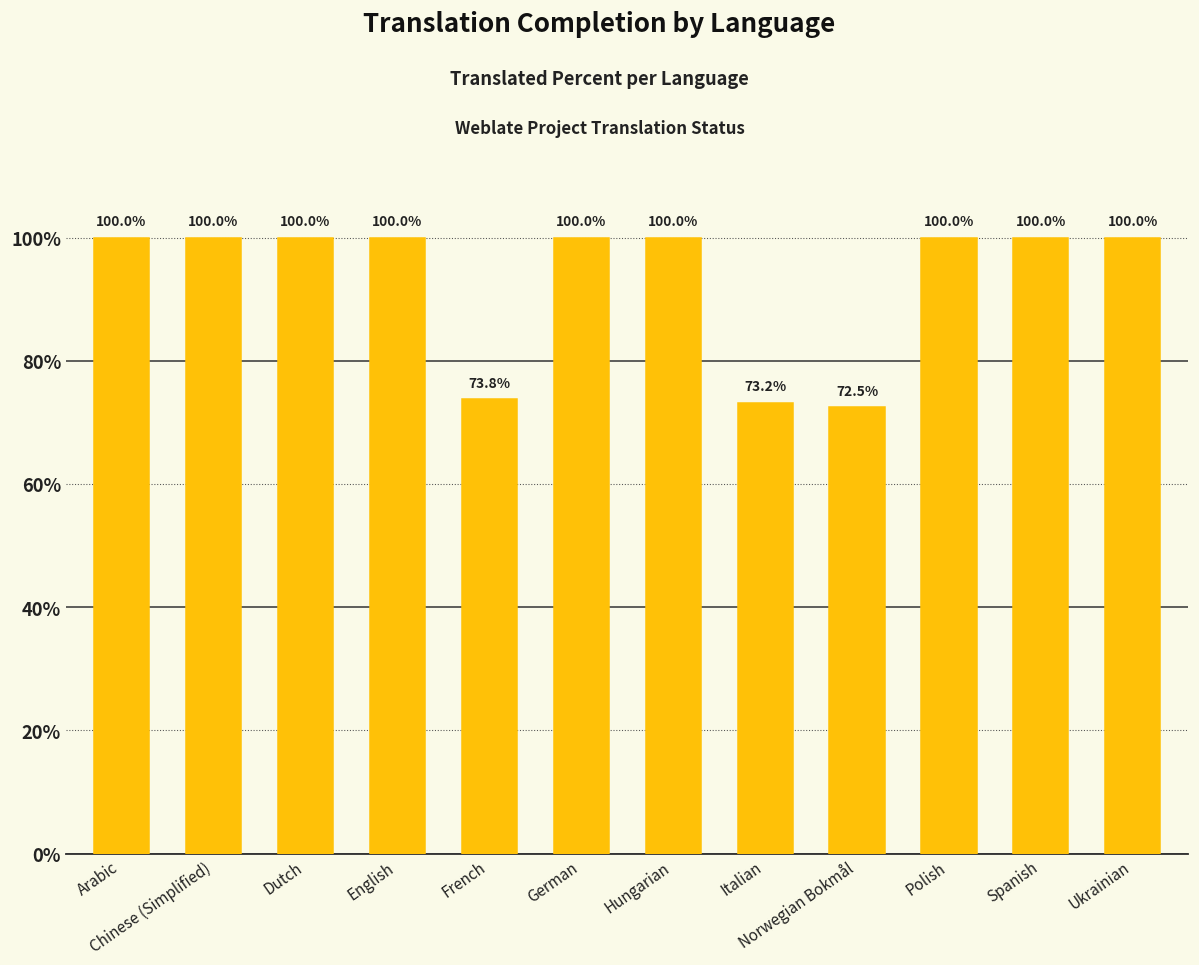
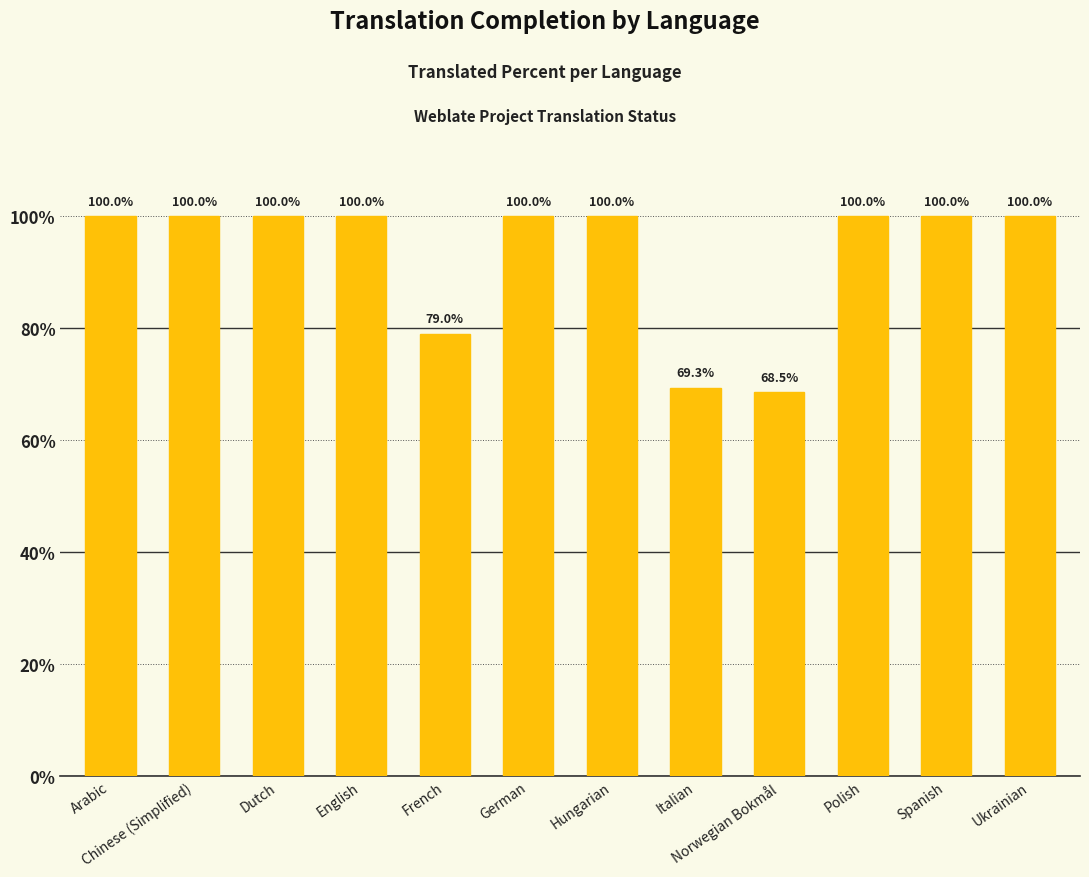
French: 73.8% -> 79.0%
Italian: 73.2% -> 69.3%
Norwegian Bokmål: 72.5% -> 68.5%
